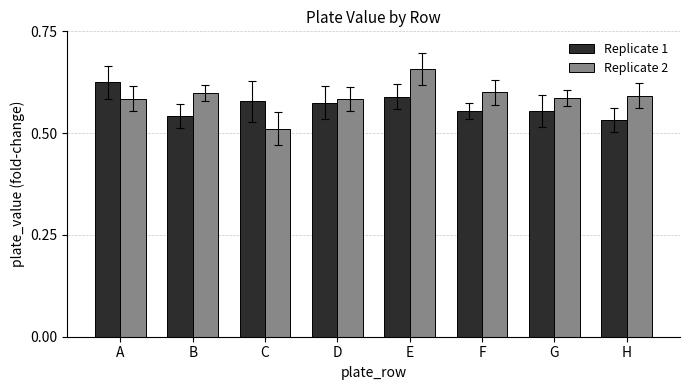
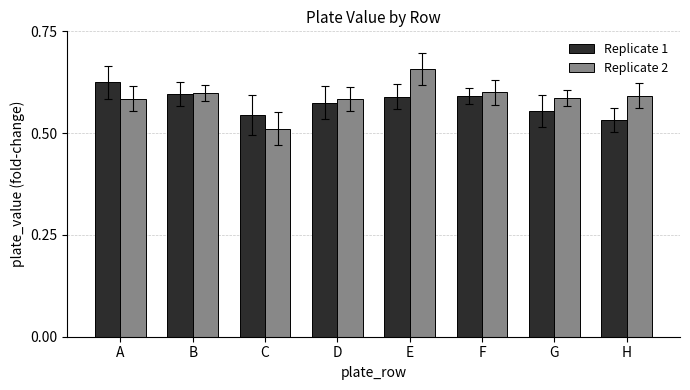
Replicate 1, B: 0.54 -> 0.60
Replicate 1, C: 0.58 -> 0.54
Replicate 1, F: 0.55 -> 0.59
